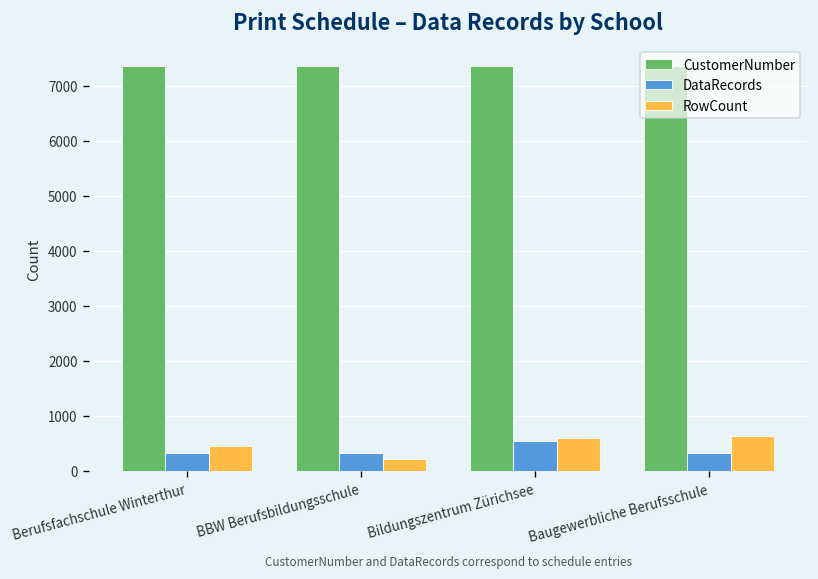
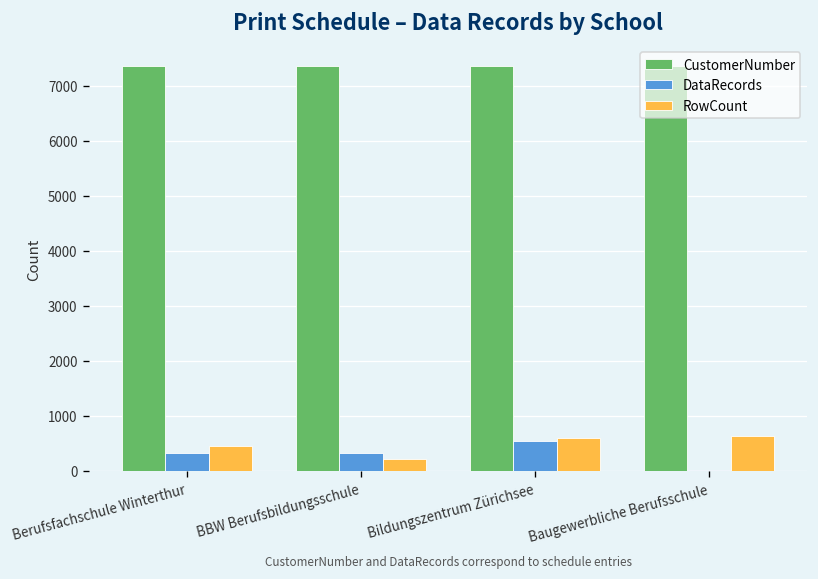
DataRecords, Baugewerbliche Berufsschule: 300 -> 0
